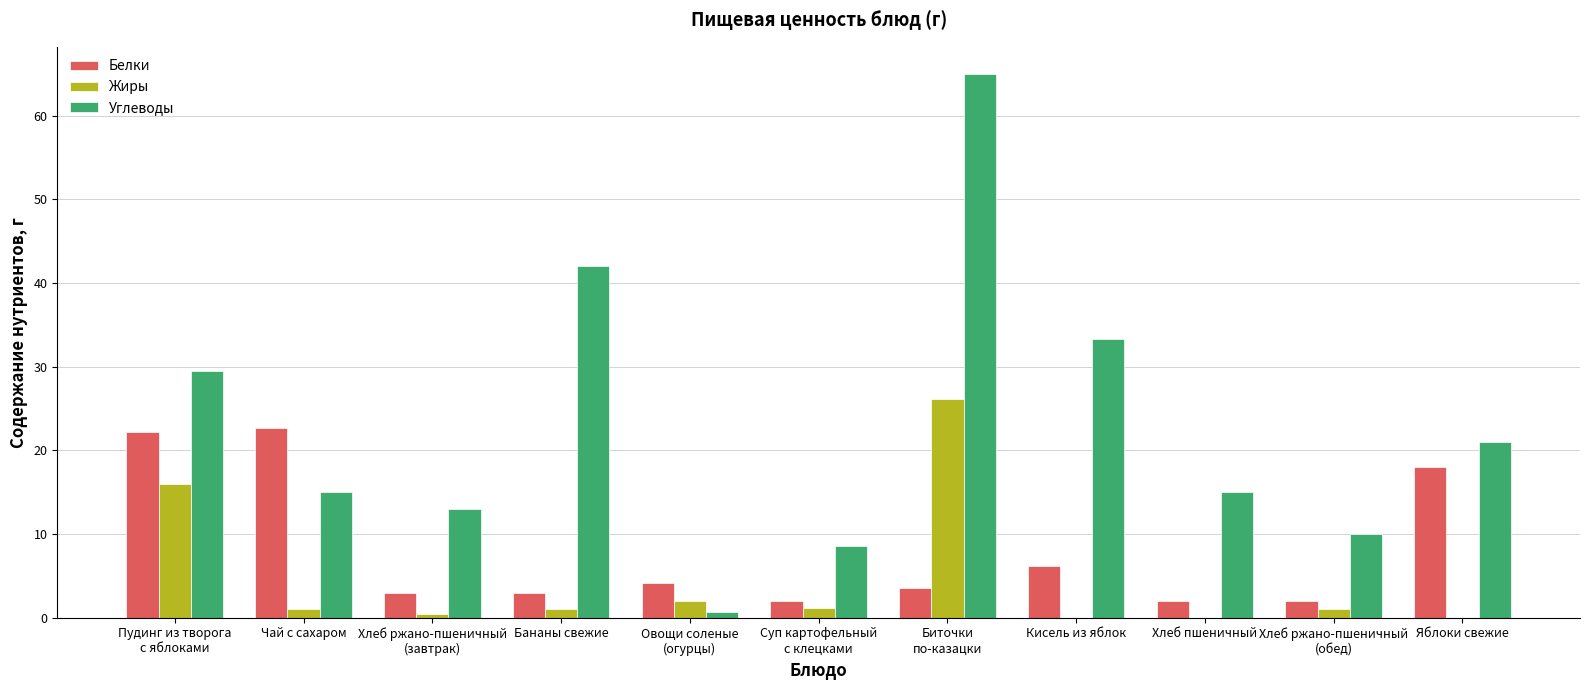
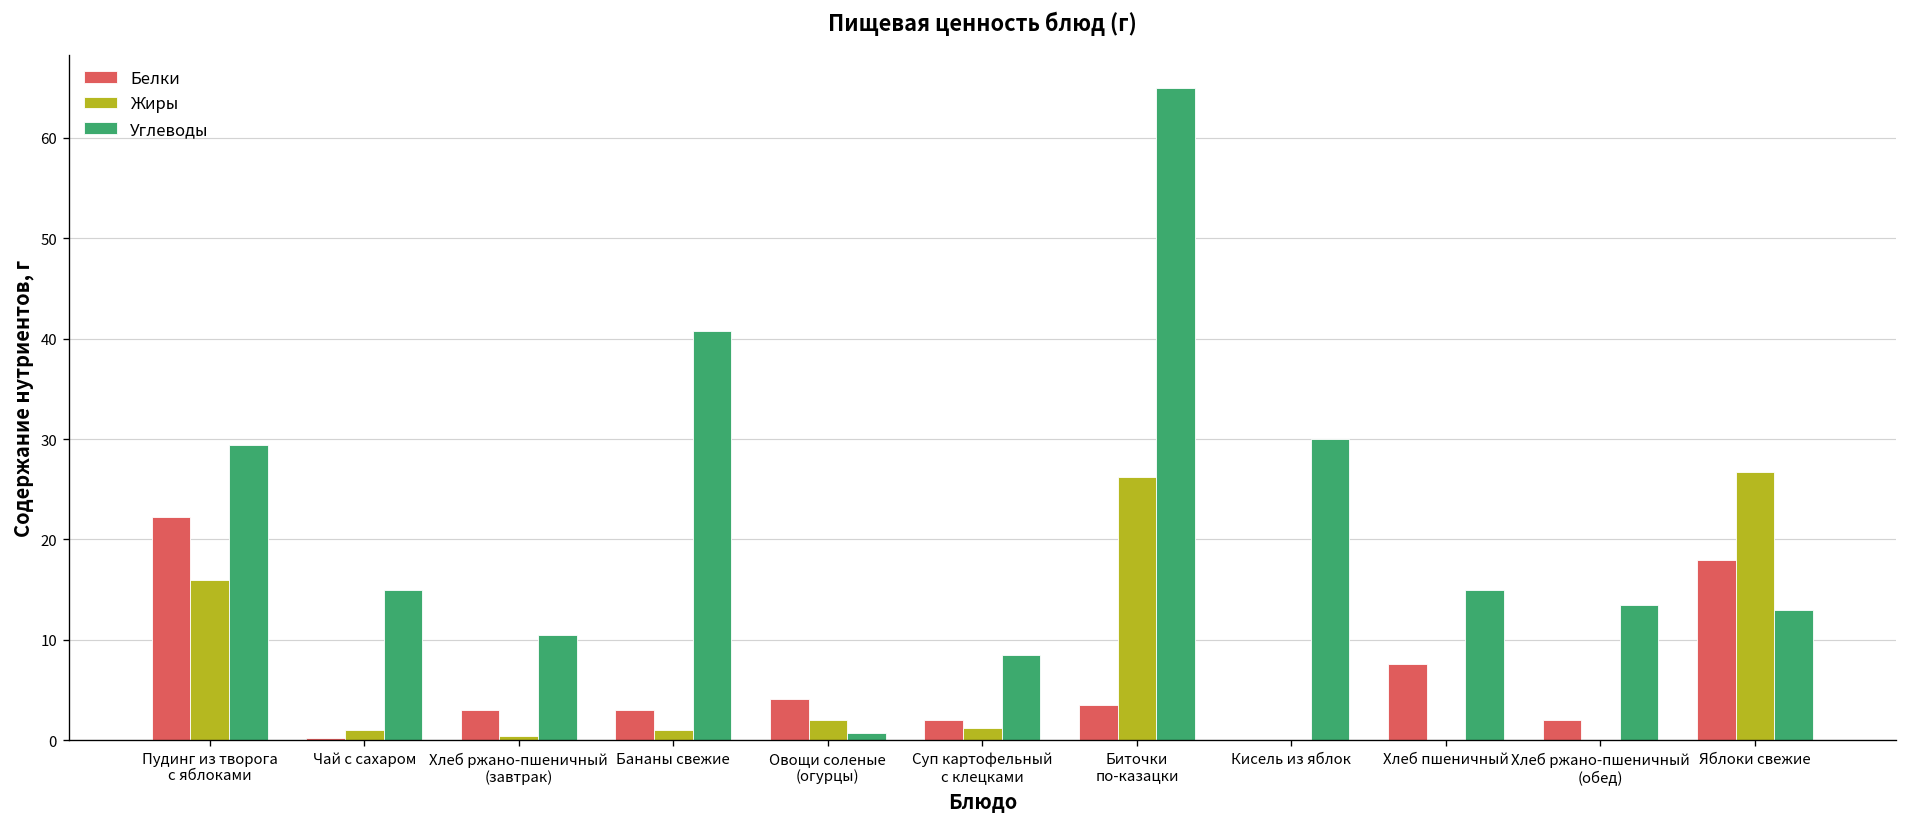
Белки, Чай с сахаром: 23 -> 0
Углеводы, Хлеб ржано-пшеничный (завтрак): 13 -> 11
Углеводы, Бананы свежие: 42 -> 41
Белки, Кисель из яблок: 6 -> 0
Углеводы, Кисель из яблок: 33 -> 30
Белки, Хлеб пшеничный: 2 -> 8
Жиры, Хлеб ржано-пшеничный (обед): 1 -> 0
Углеводы, Хлеб ржано-пшеничный (обед): 10 -> 14
Жиры, Яблоки свежие: 0 -> 27
Углеводы, Яблоки свежие: 21 -> 13
